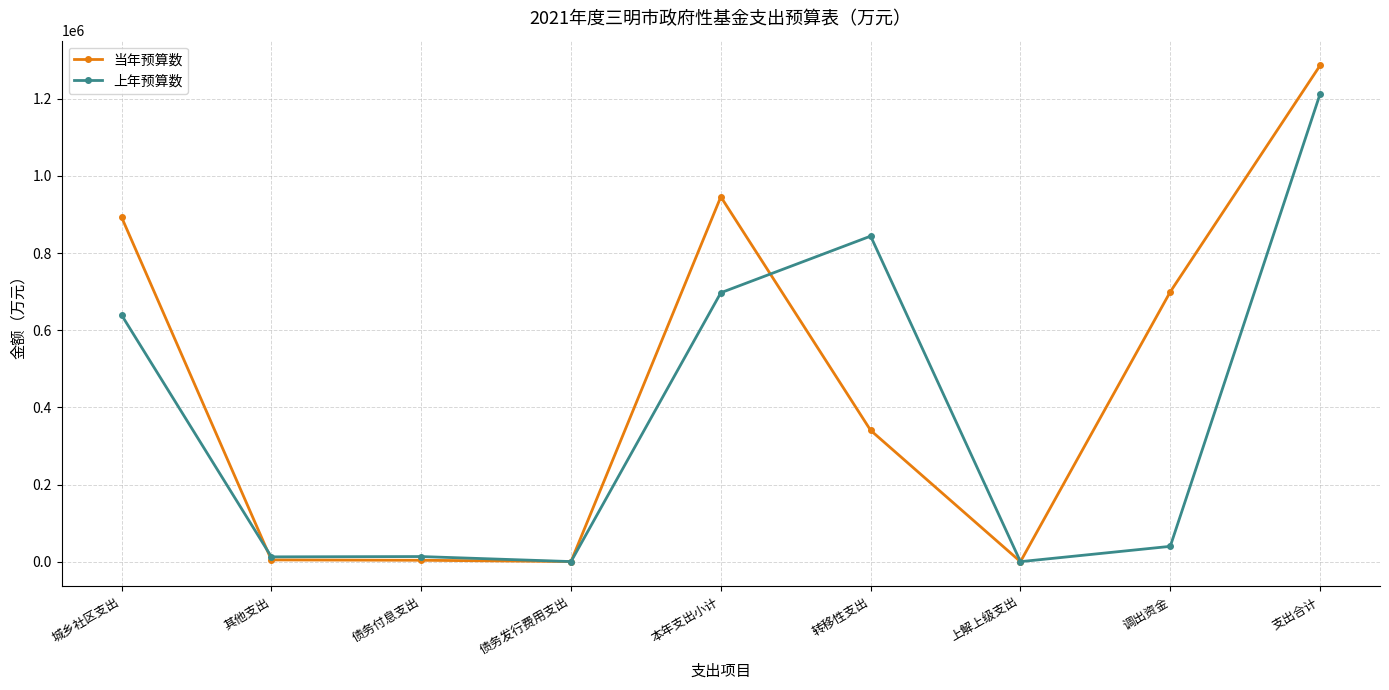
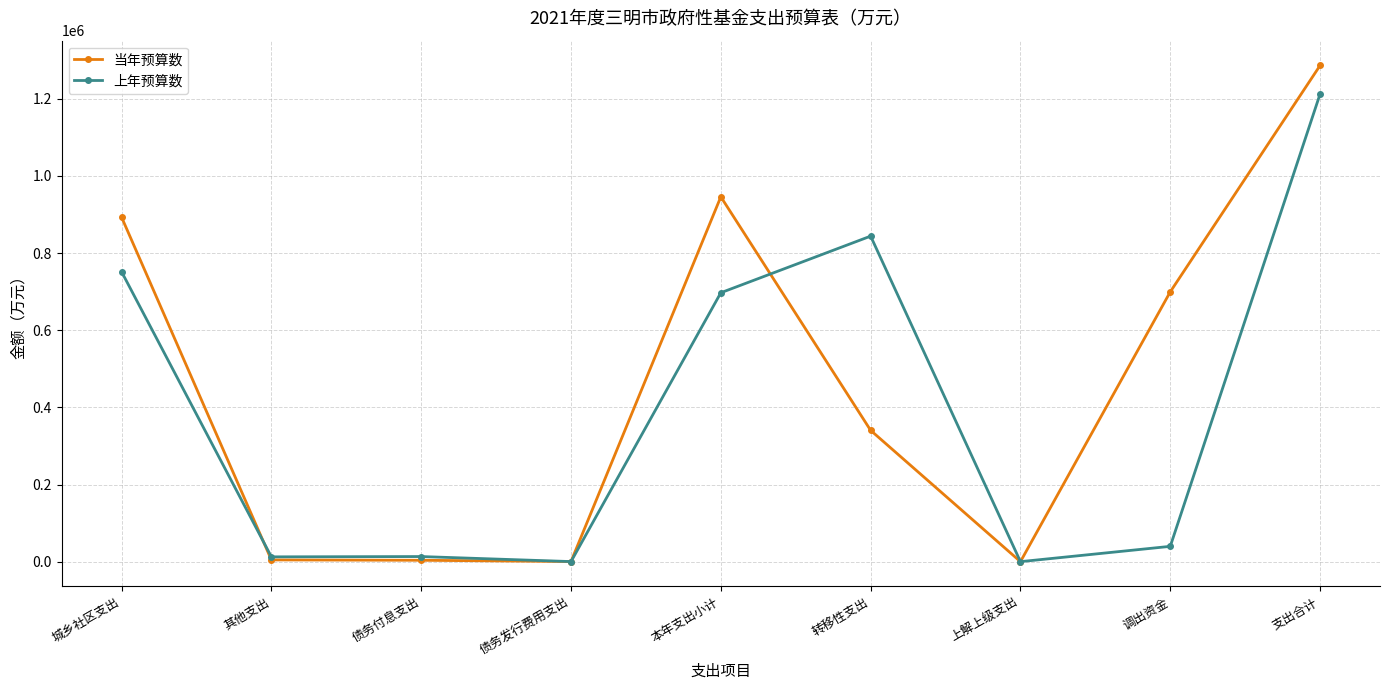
上年预算数, 城乡社区支出: 640000 -> 750000
